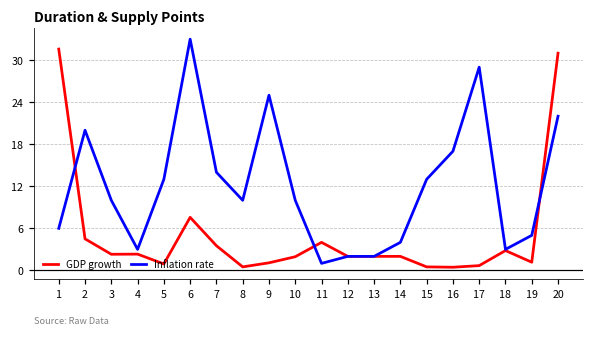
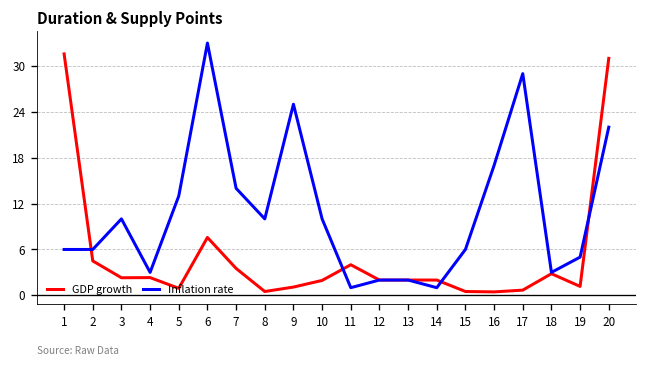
Inflation rate, 2: 20 -> 6
Inflation rate, 14: 4 -> 1
Inflation rate, 15: 13 -> 6
